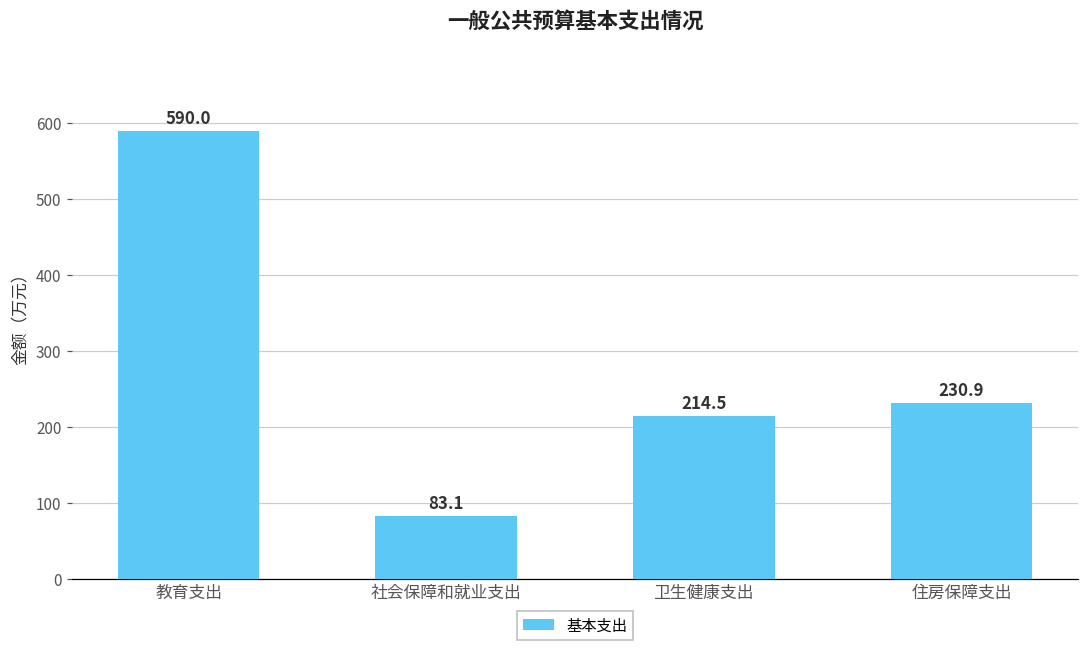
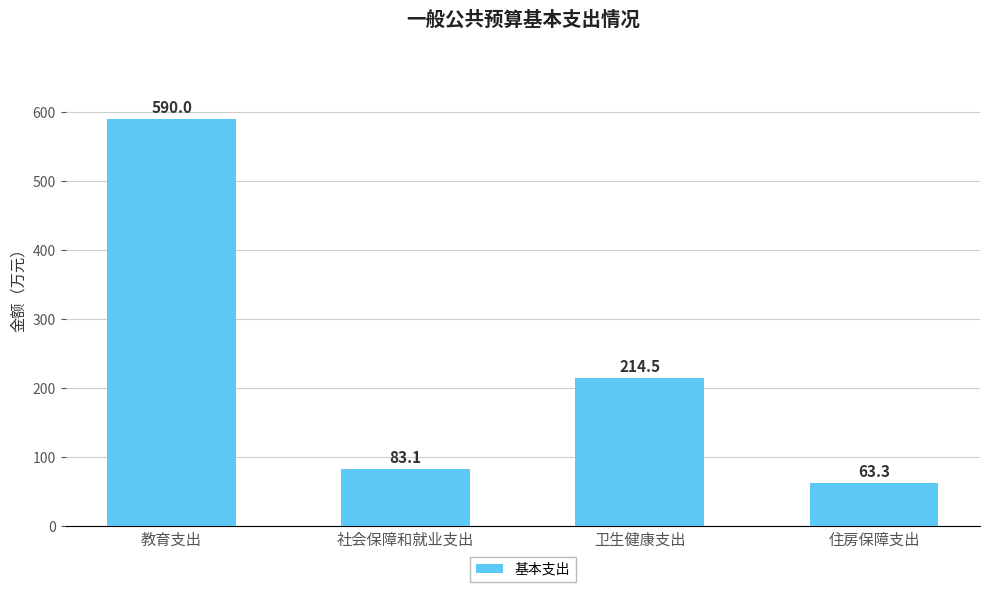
住房保障支出: 230.9 -> 63.3
